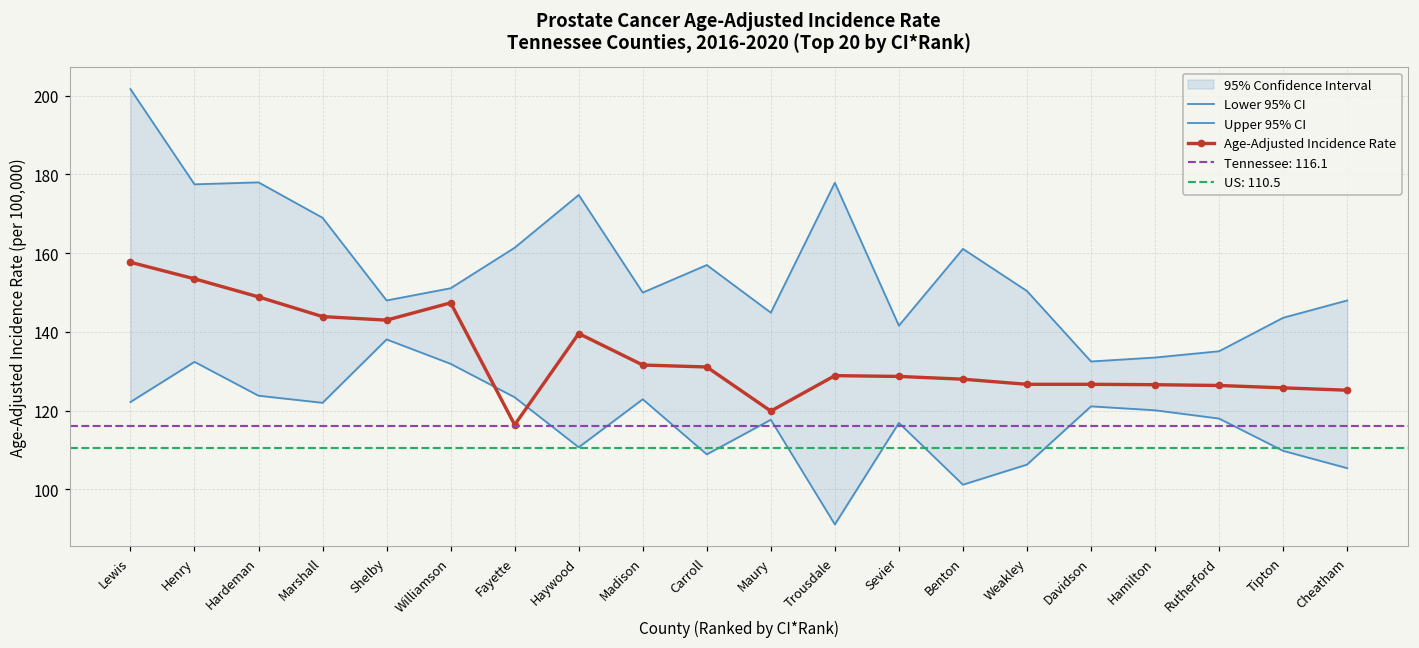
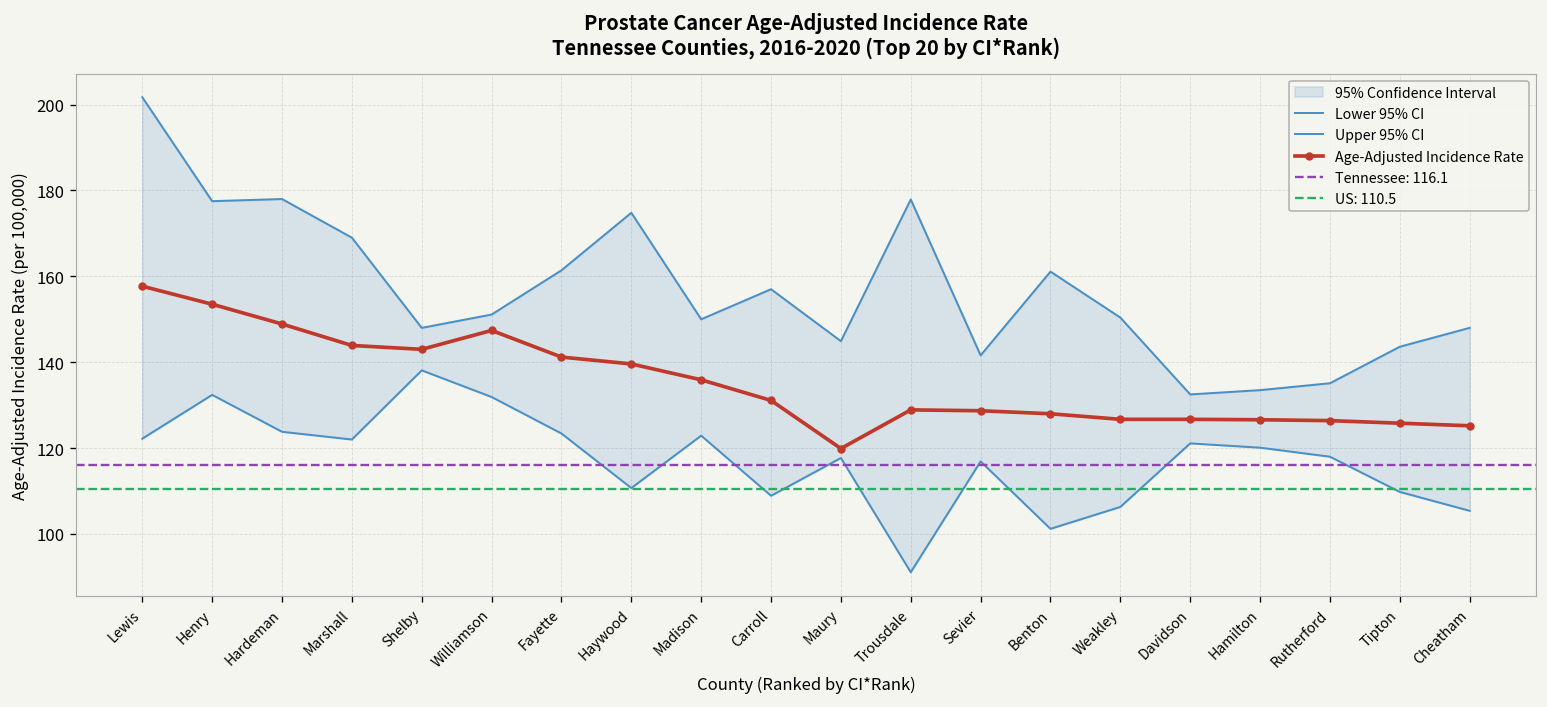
Age-Adjusted Incidence Rate, Fayette: 116 -> 141
Age-Adjusted Incidence Rate, Madison: 132 -> 136
